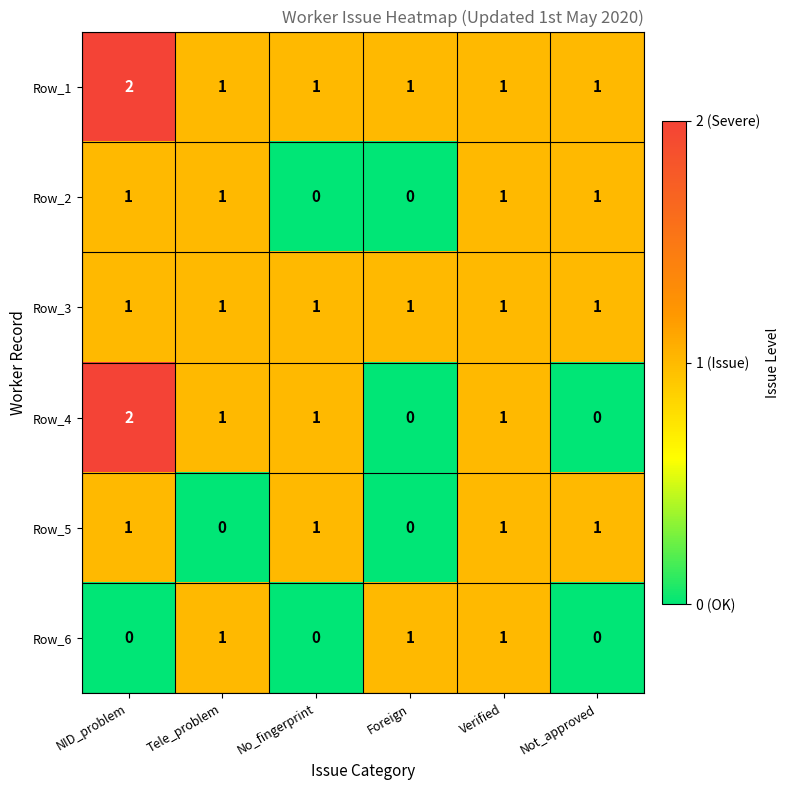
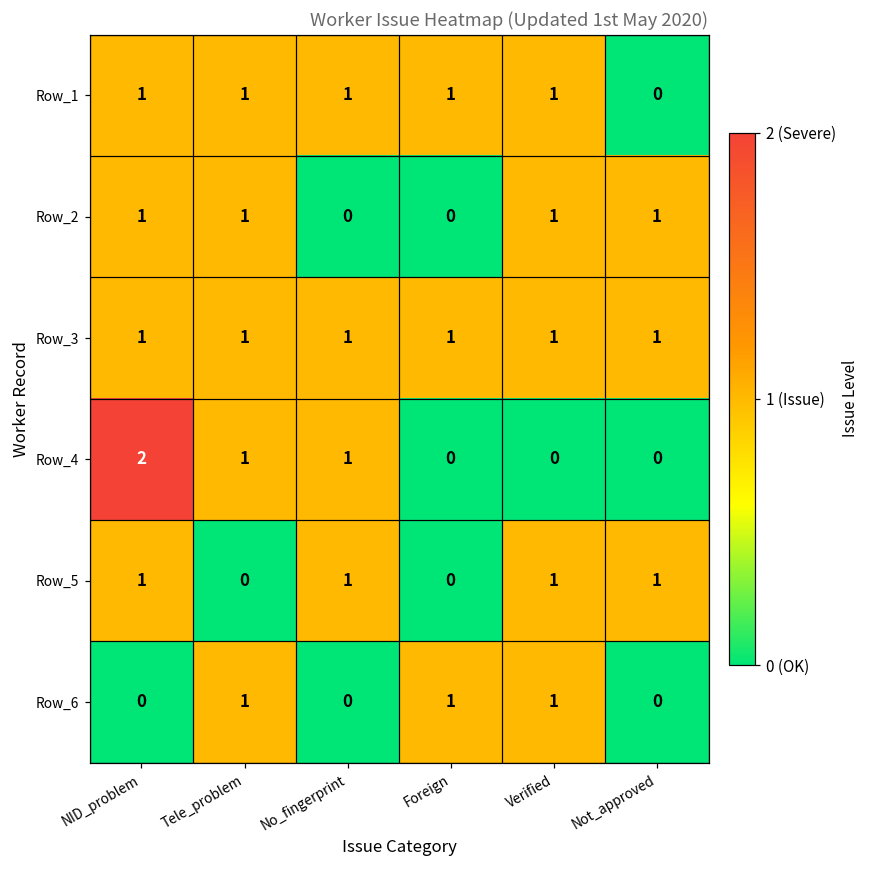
Row_1, NID_problem: 2 -> 1
Row_1, Not_approved: 1 -> 0
Row_4, Verified: 1 -> 0
